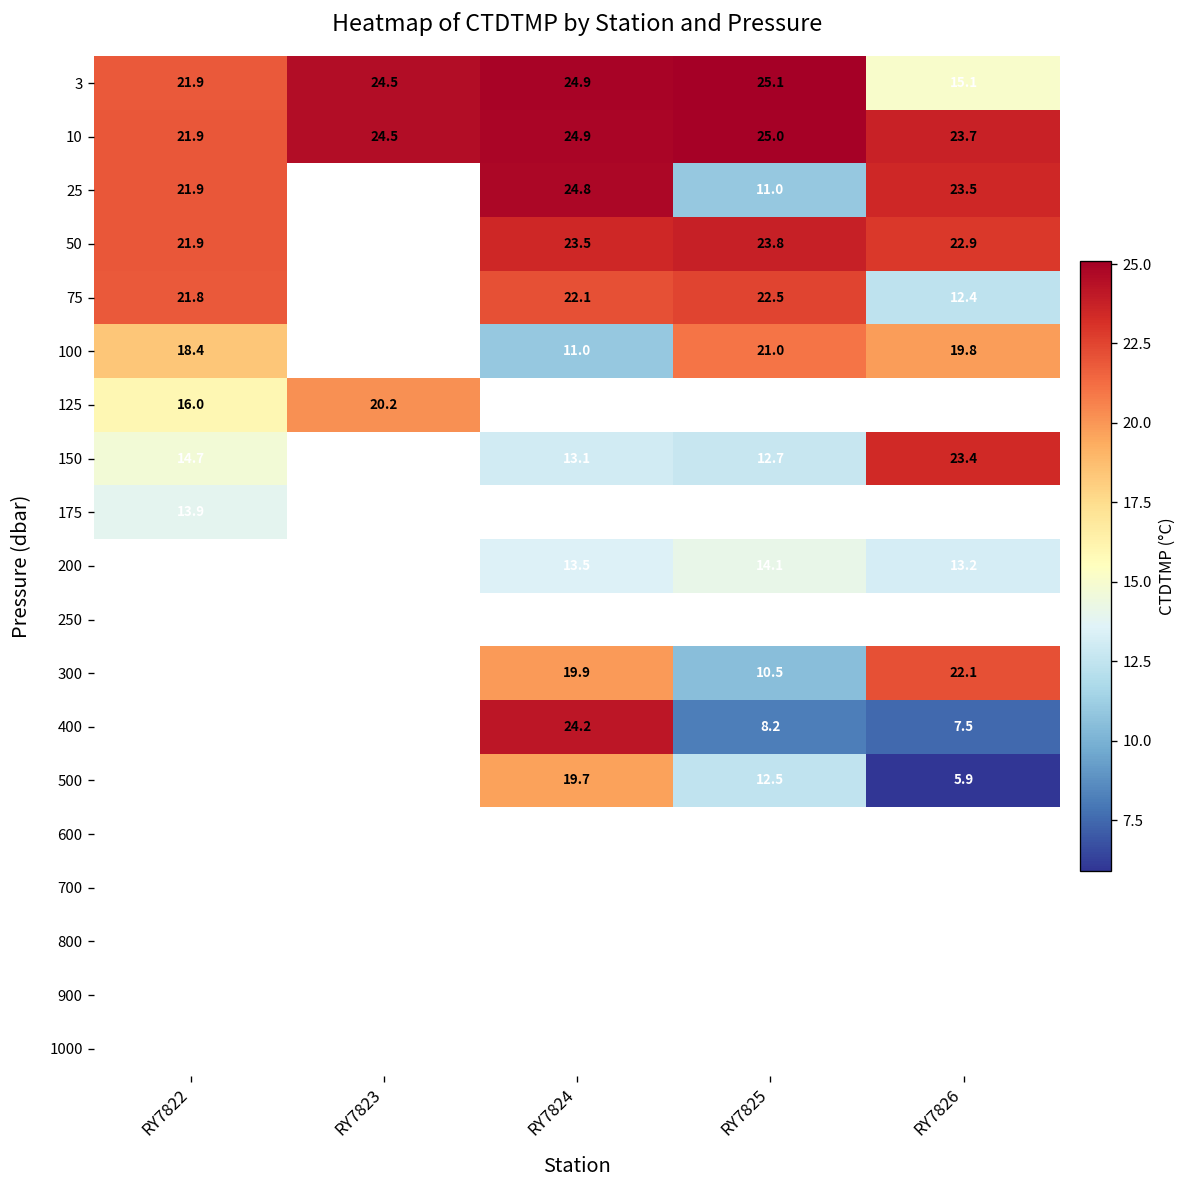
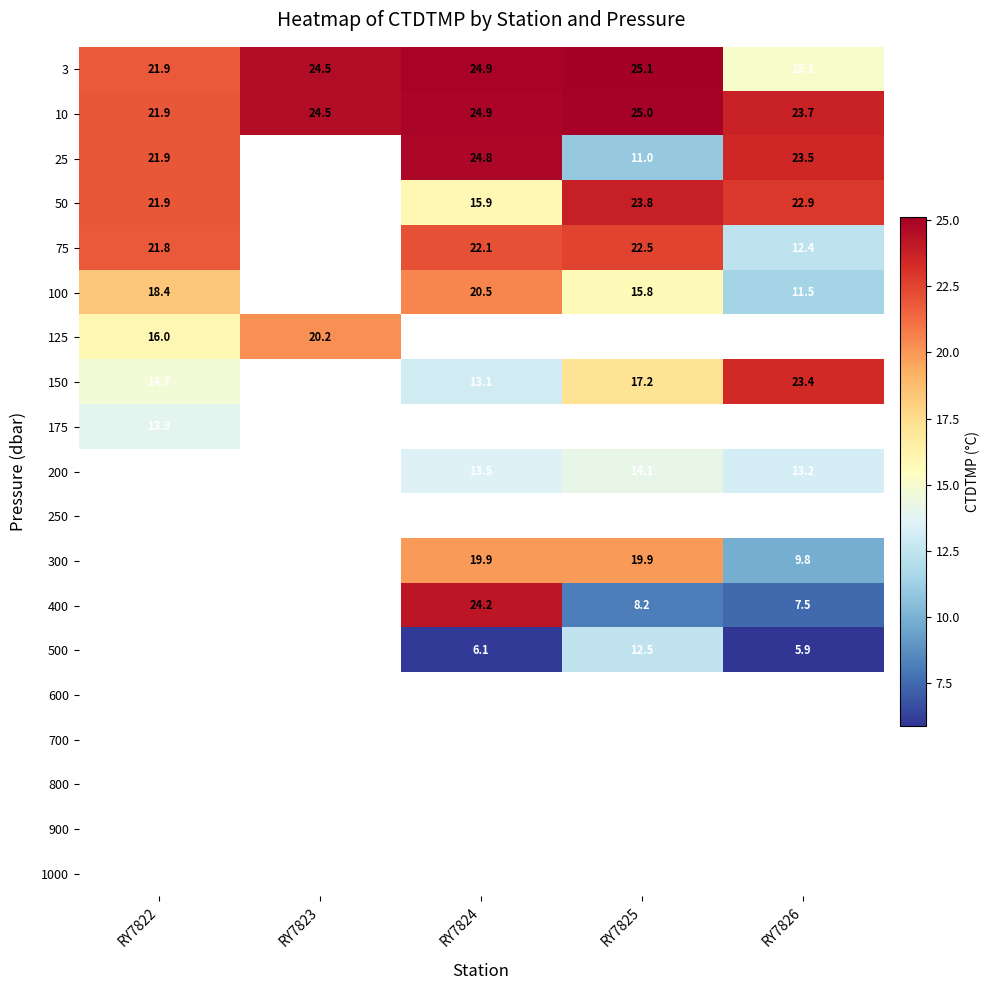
50, RY7824: 23.5 -> 15.9
100, RY7824: 11.0 -> 20.5
100, RY7825: 21.0 -> 15.8
100, RY7826: 19.8 -> 11.5
150, RY7825: 12.7 -> 17.2
300, RY7825: 10.5 -> 19.9
300, RY7826: 22.1 -> 9.8
500, RY7824: 19.7 -> 6.1
